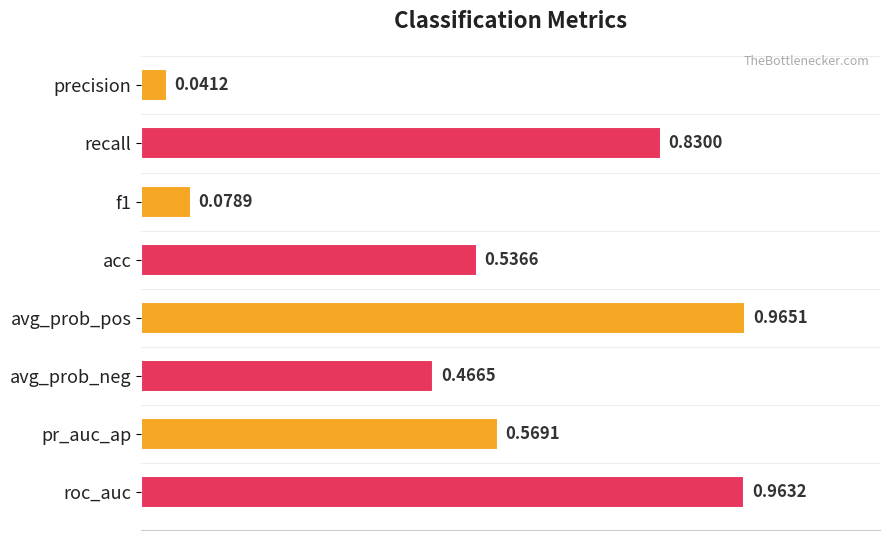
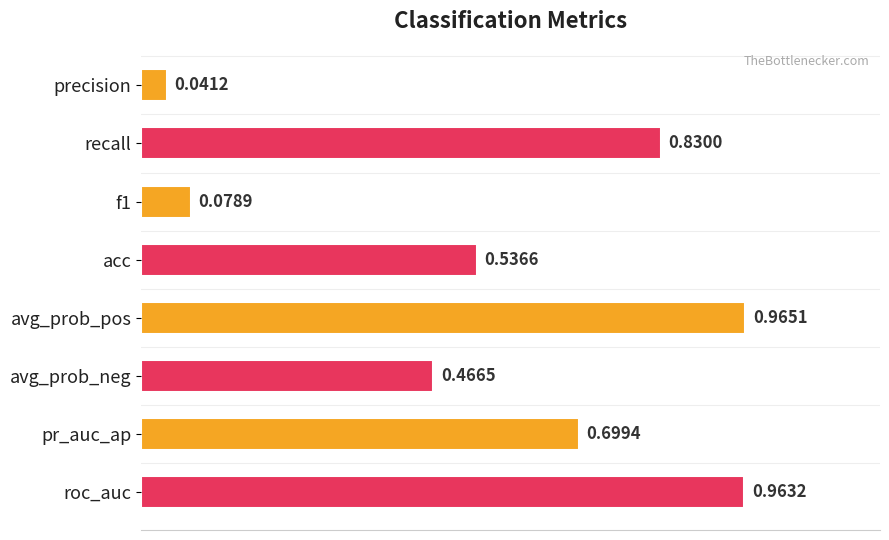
pr_auc_ap: 0.5691 -> 0.6994
